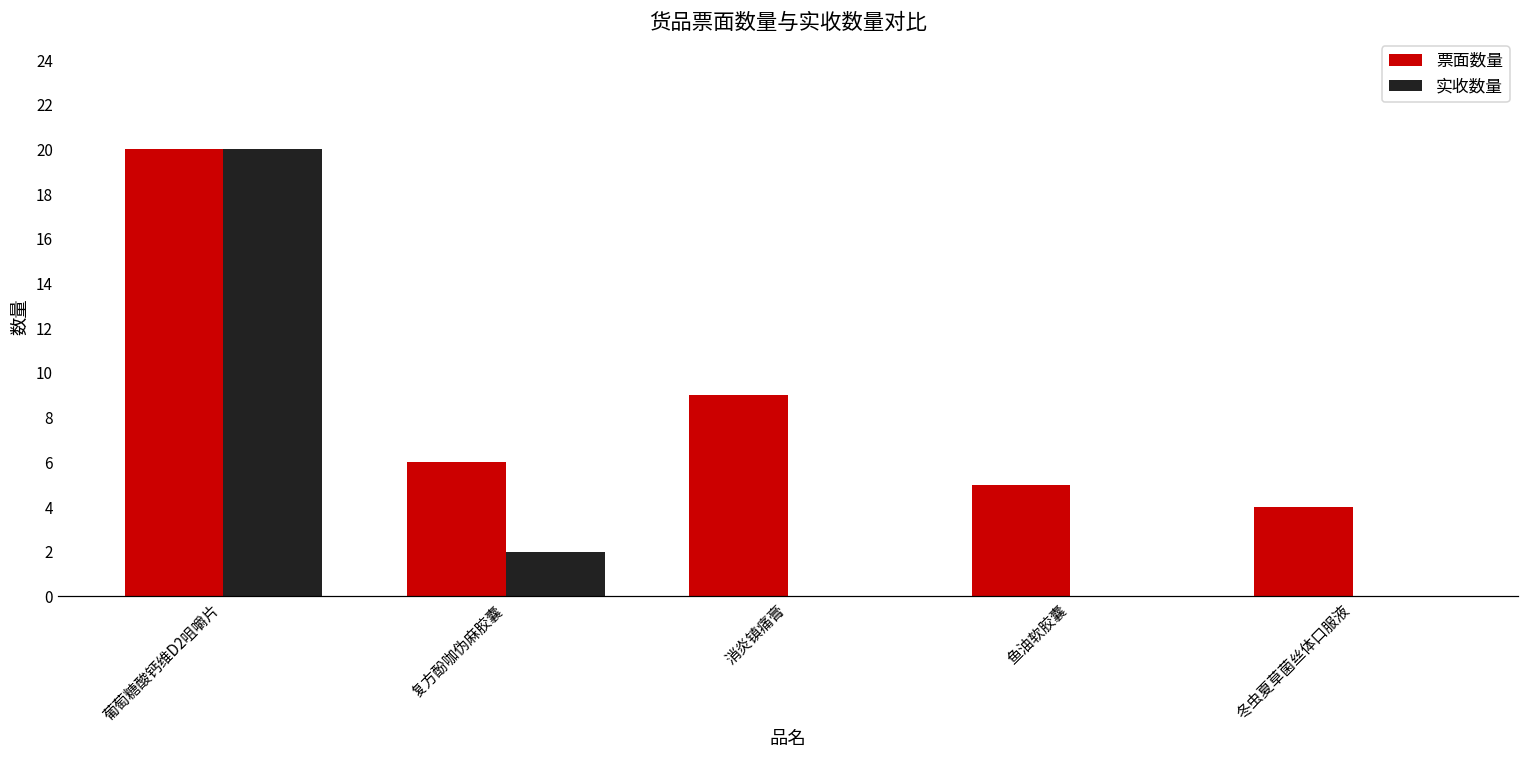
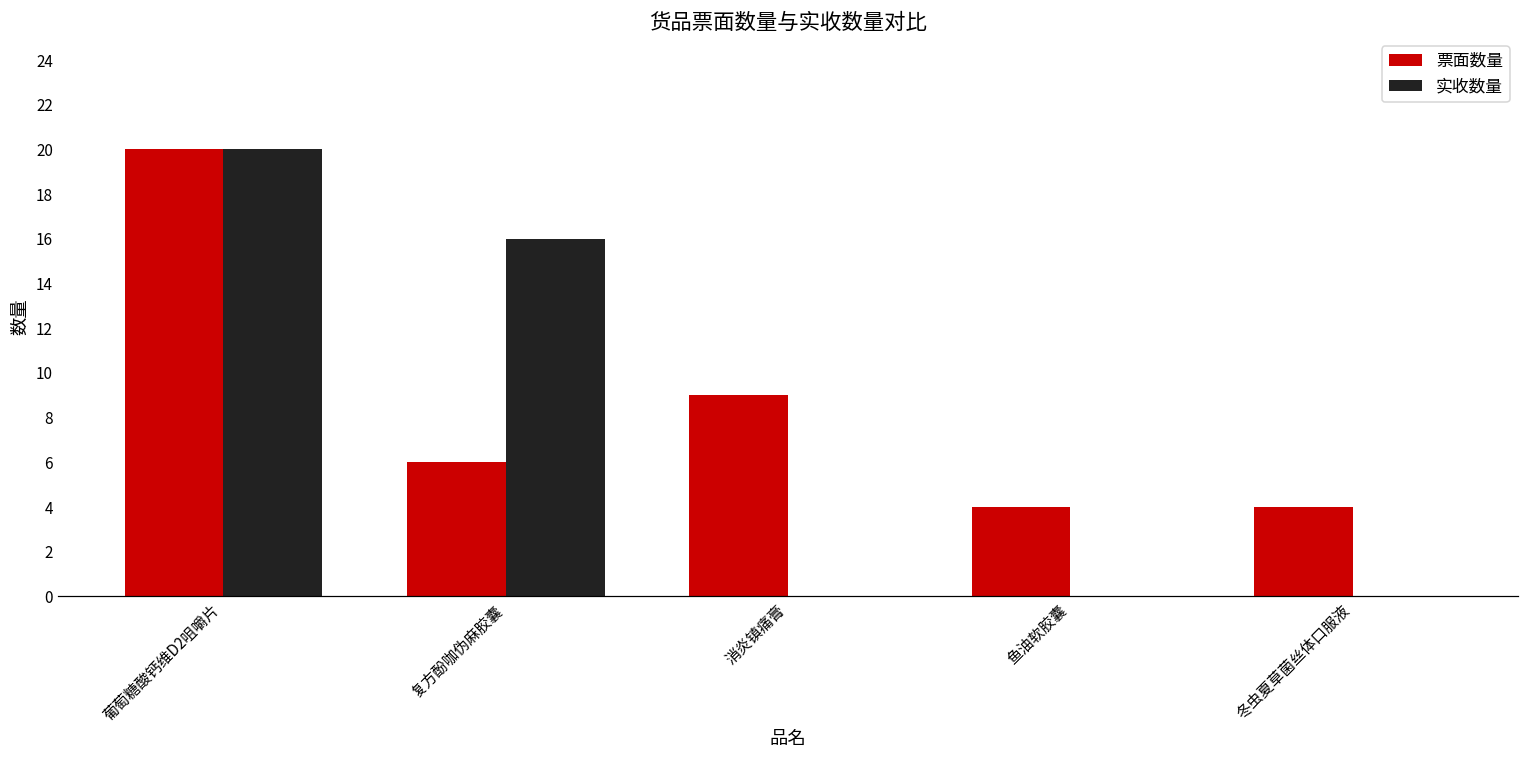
实收数量, 复方酚咖伪麻胶囊: 2 -> 16
票面数量, 鱼油软胶囊: 5 -> 4
